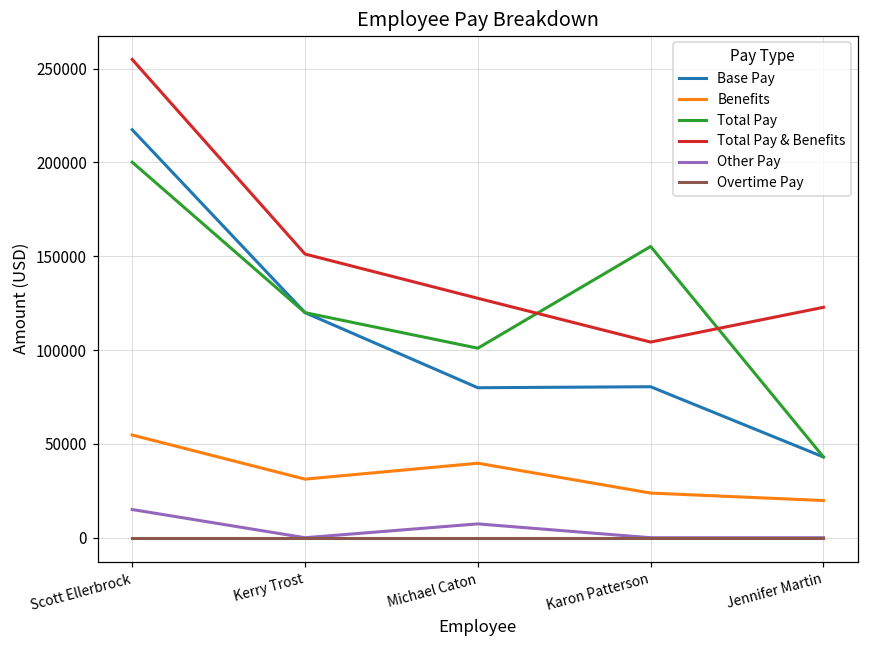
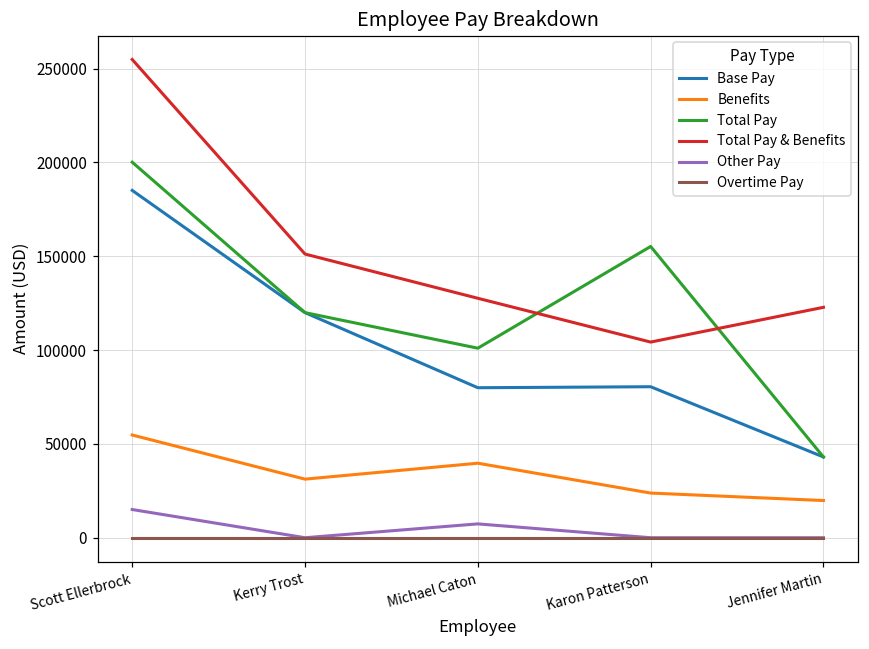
Base Pay, Scott Ellerbrock: 217000 -> 185000
